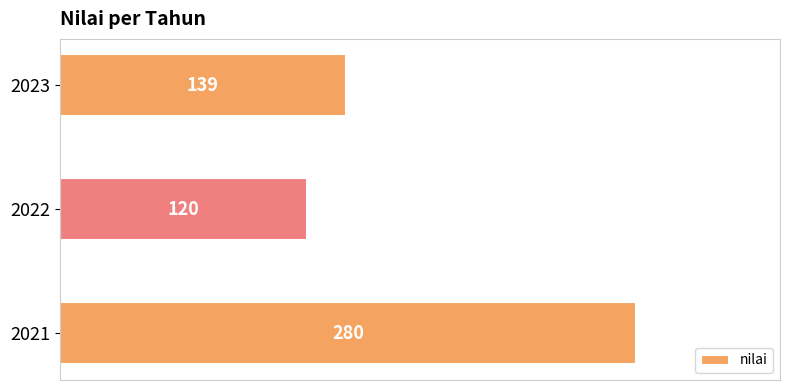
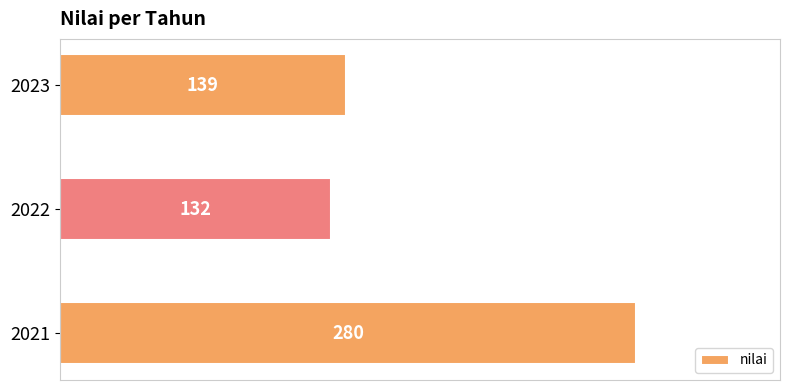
2022: 120 -> 132
